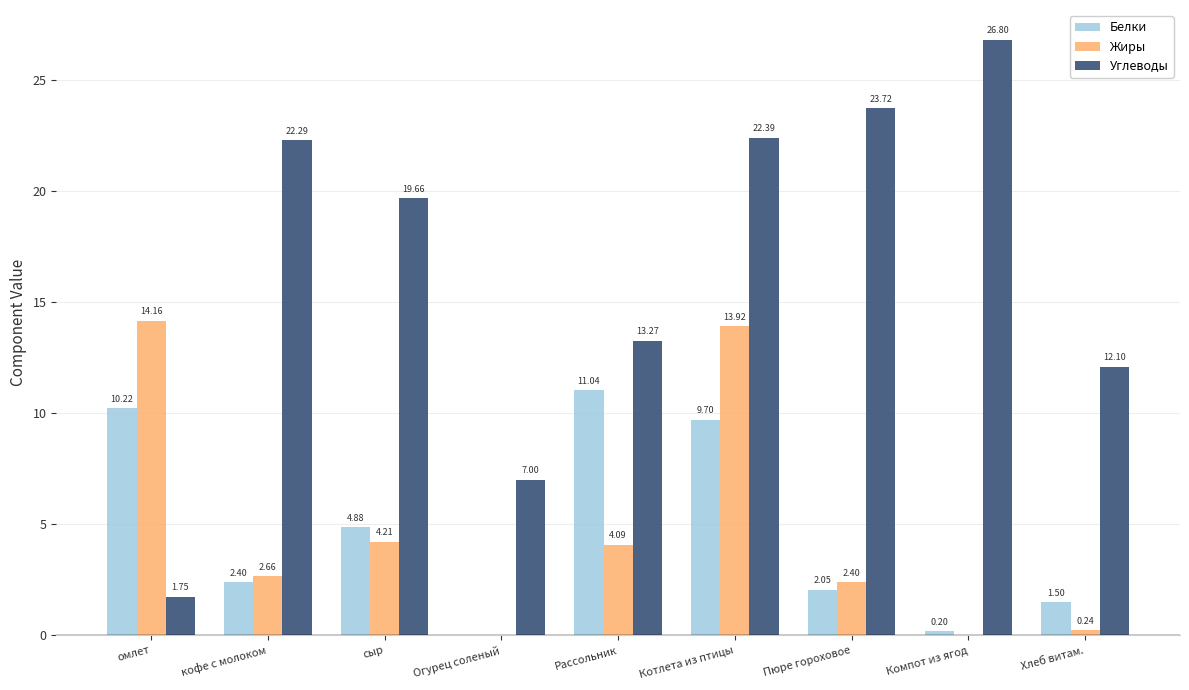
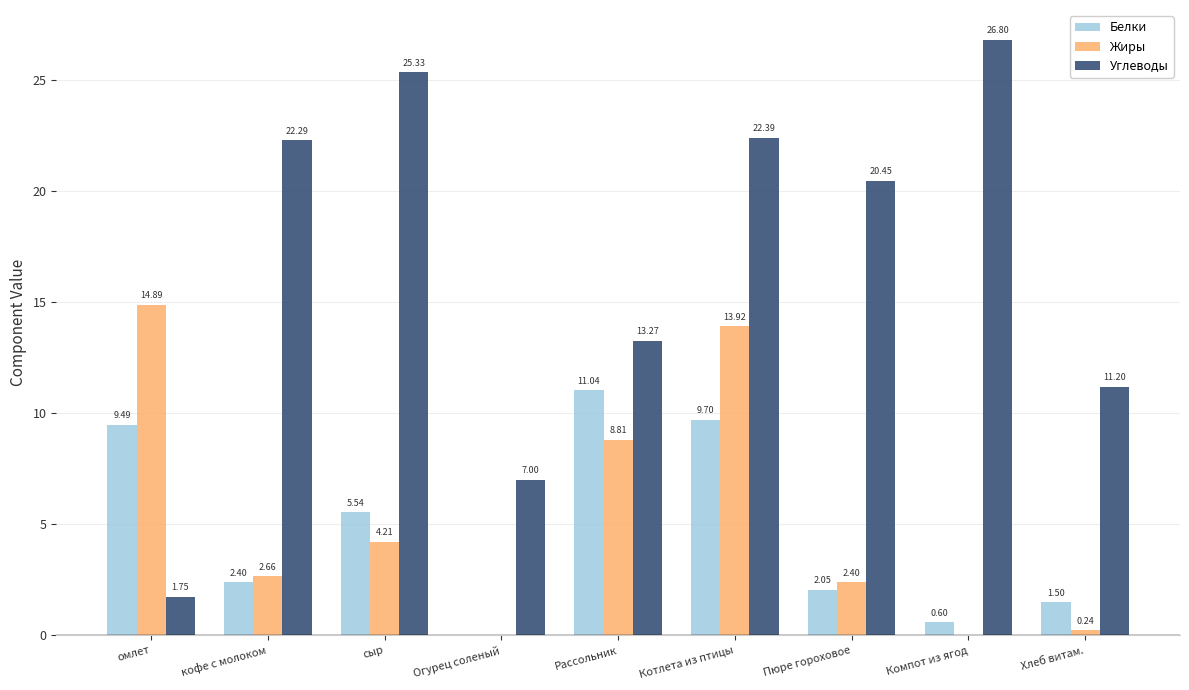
Белки, омлет: 10.22 -> 9.49
Жиры, омлет: 14.16 -> 14.89
Белки, сыр: 4.88 -> 5.54
Углеводы, сыр: 19.66 -> 25.33
Жиры, Рассольник: 4.09 -> 8.81
Углеводы, Пюре гороховое: 23.72 -> 20.45
Белки, Компот из ягод: 0.20 -> 0.60
Углеводы, Хлеб витам.: 12.10 -> 11.20
